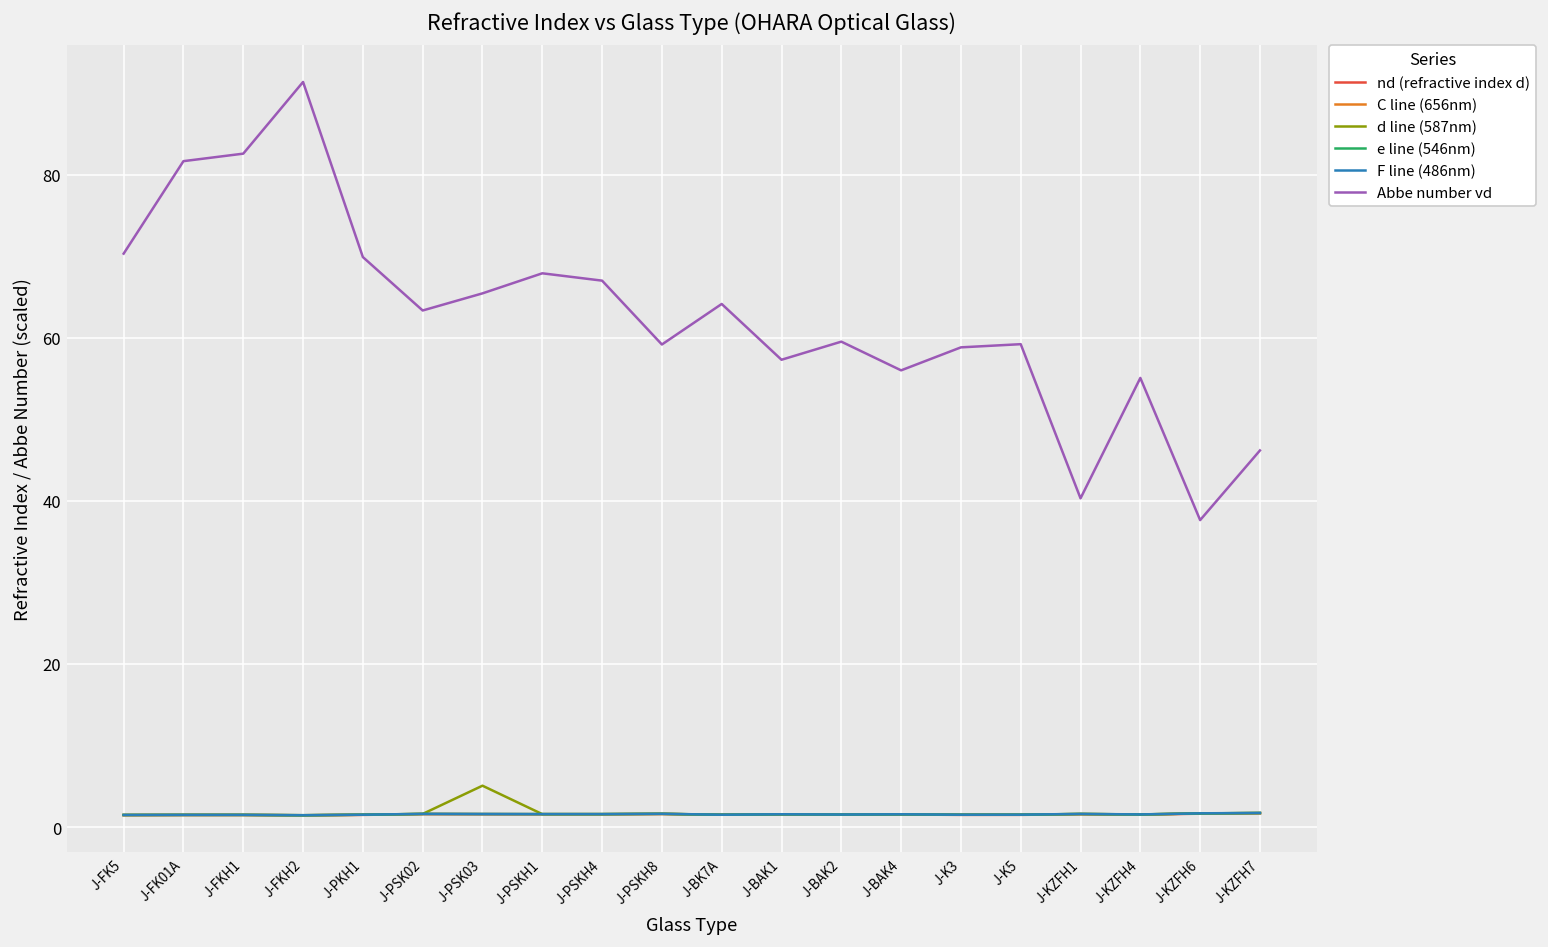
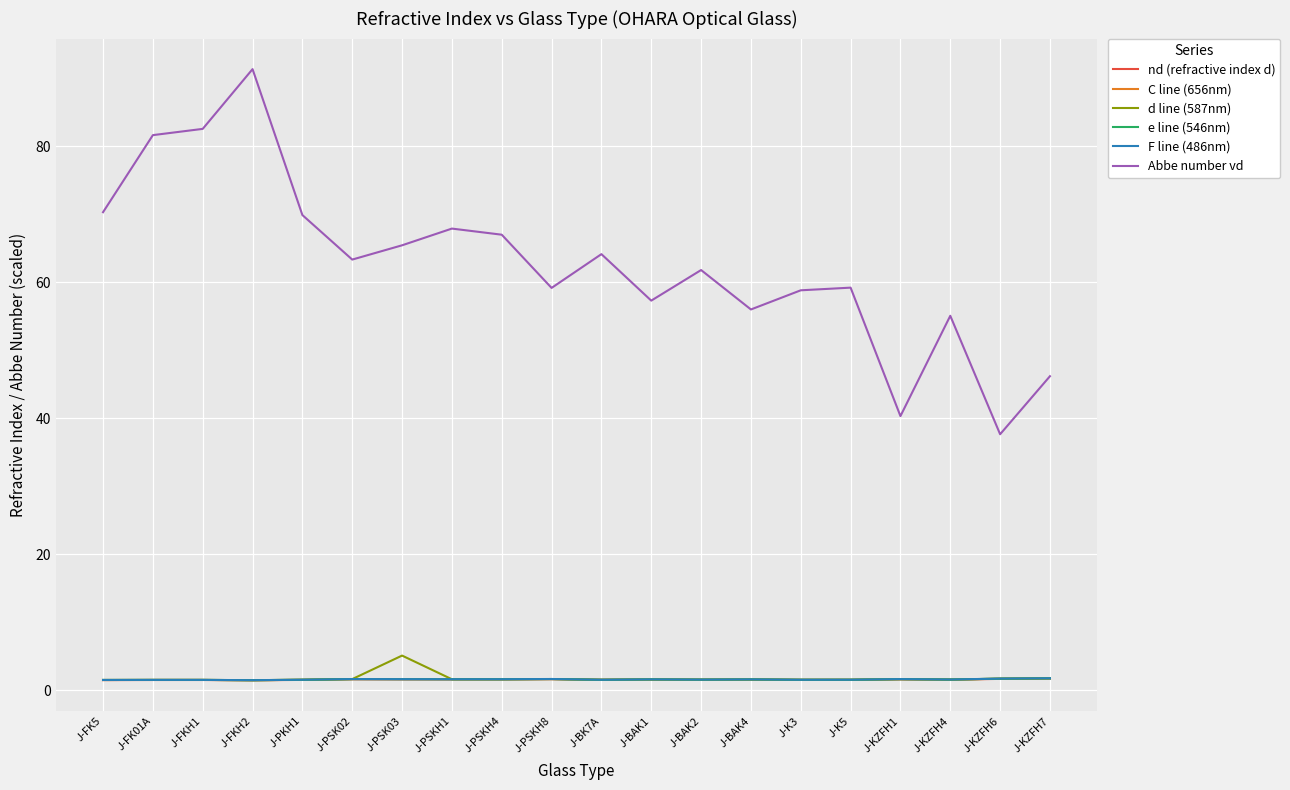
Abbe number vd, J-BAK2: 60 -> 62
